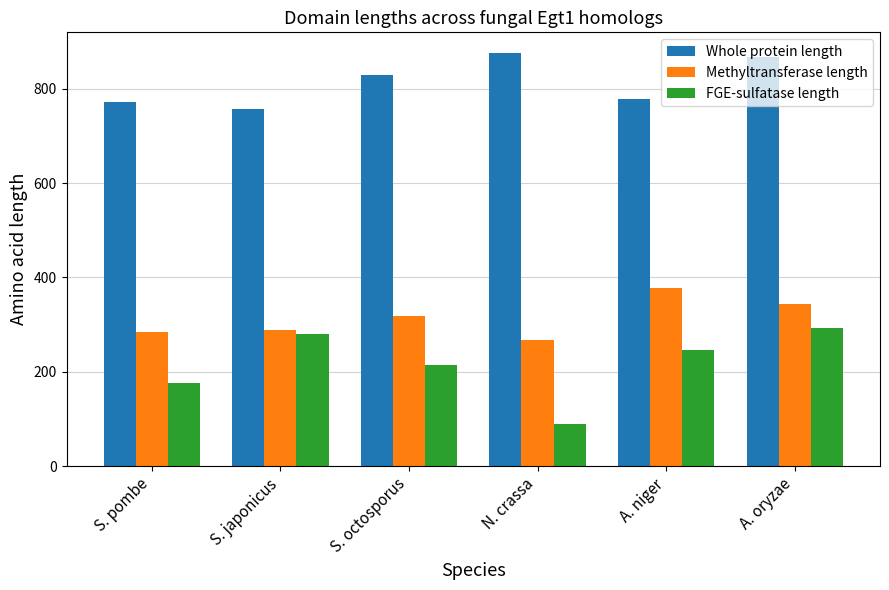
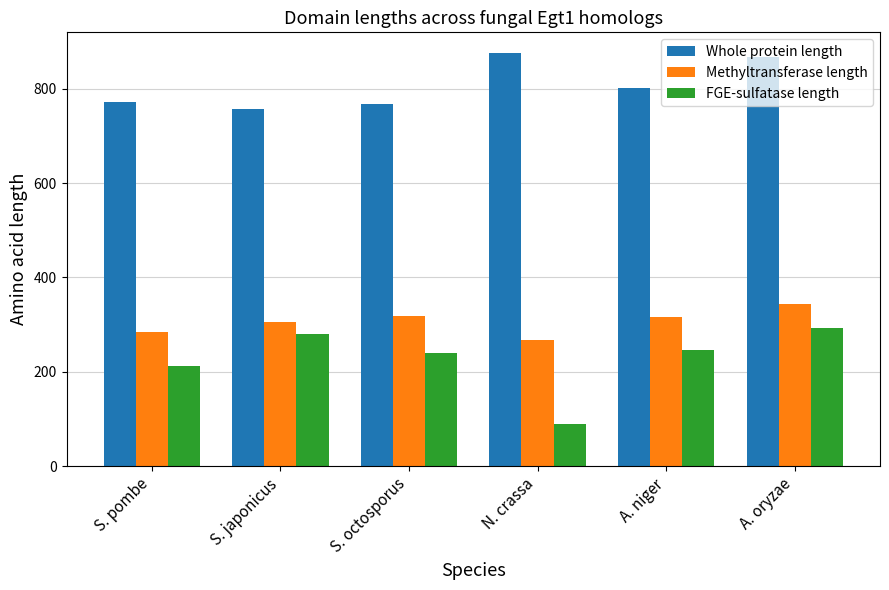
FGE-sulfatase length, S. pombe: 180 -> 210
Methyltransferase length, S. japonicus: 290 -> 310
Whole protein length, S. octosporus: 830 -> 770
FGE-sulfatase length, S. octosporus: 220 -> 240
Whole protein length, A. niger: 780 -> 800
Methyltransferase length, A. niger: 380 -> 320
